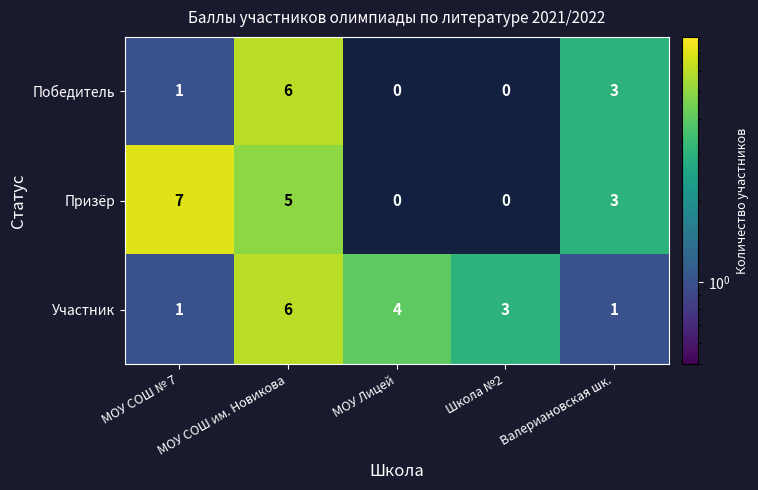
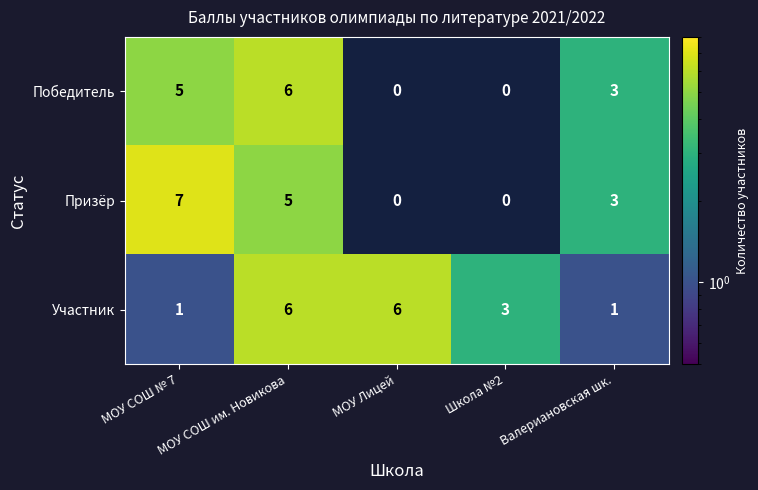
Победитель, МОУ СОШ № 7: 1 -> 5
Участник, МОУ Лицей: 4 -> 6
